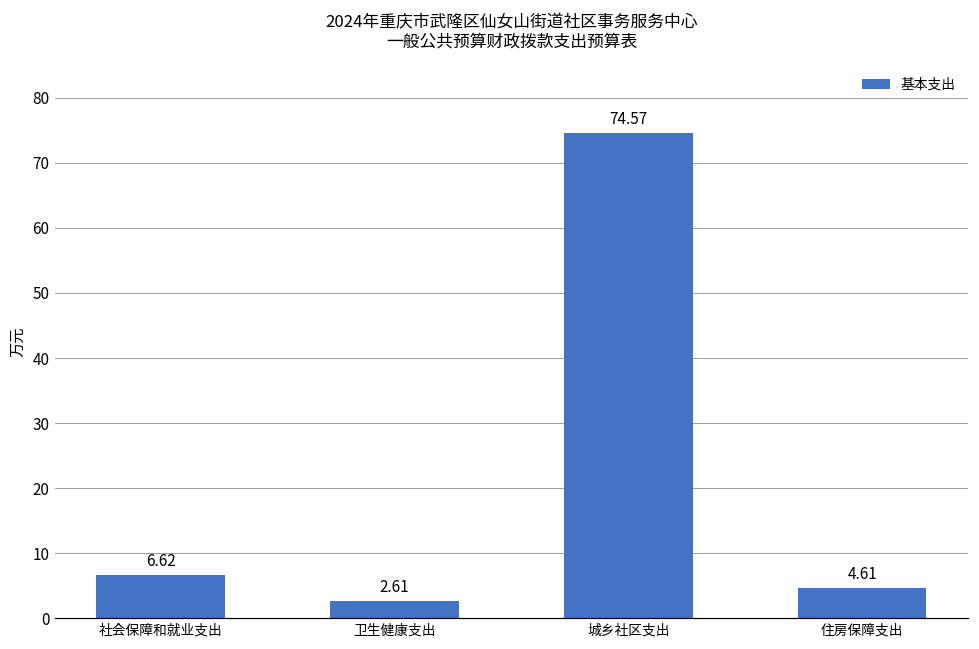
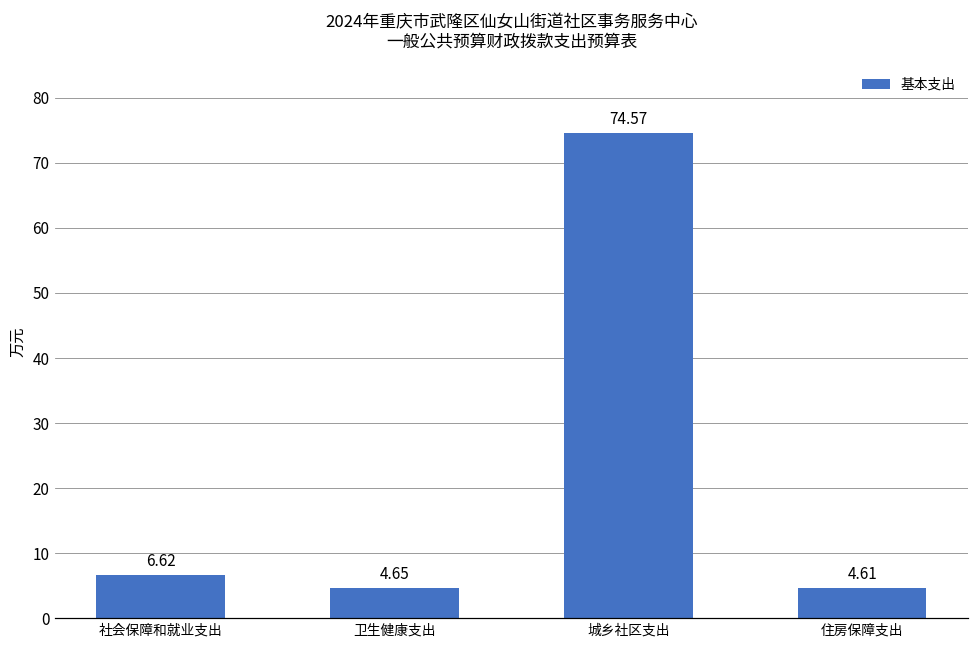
卫生健康支出: 2.61 -> 4.65
